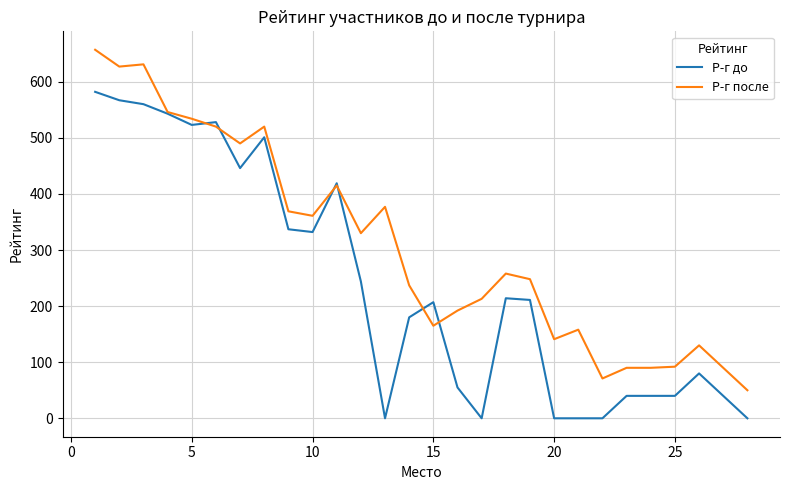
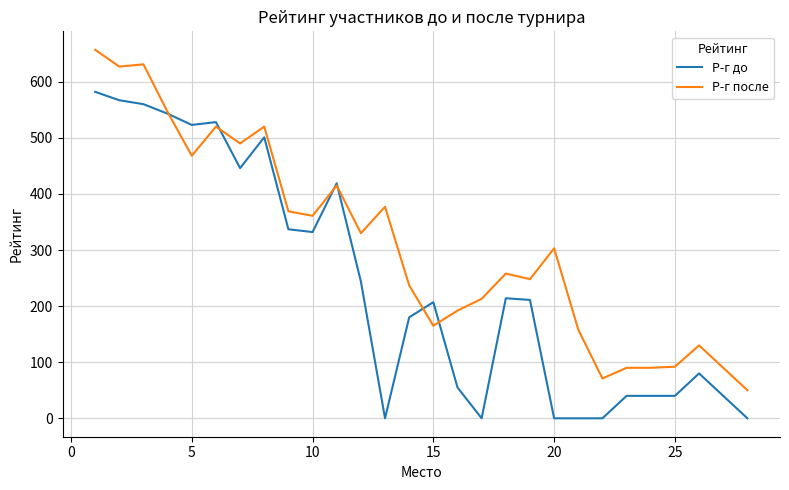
Р-г после, 5: 530 -> 470
Р-г после, 20: 140 -> 300
